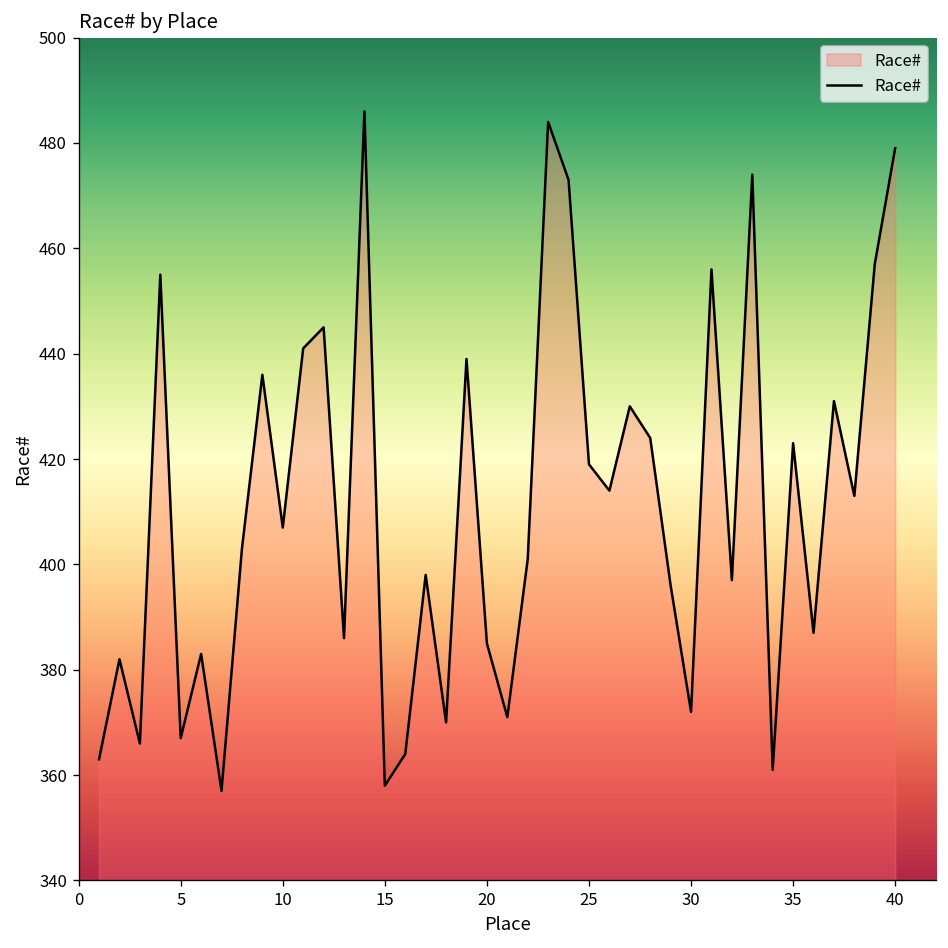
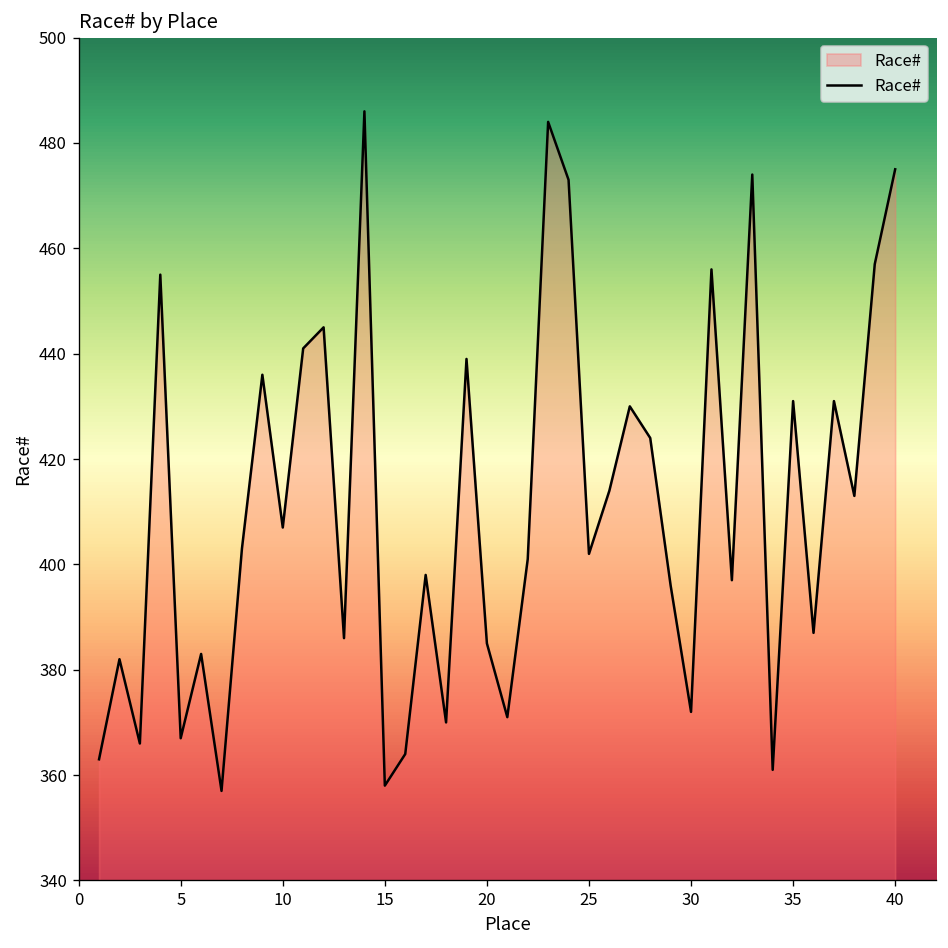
25: 419 -> 402
35: 423 -> 431
40: 479 -> 475
